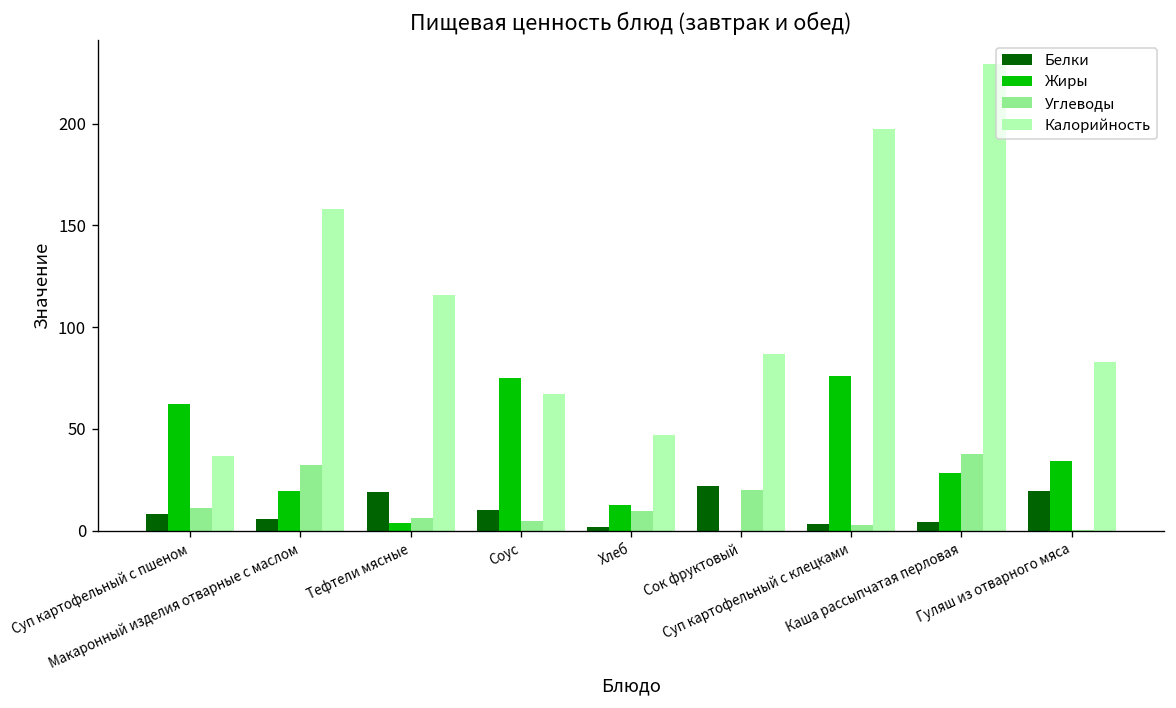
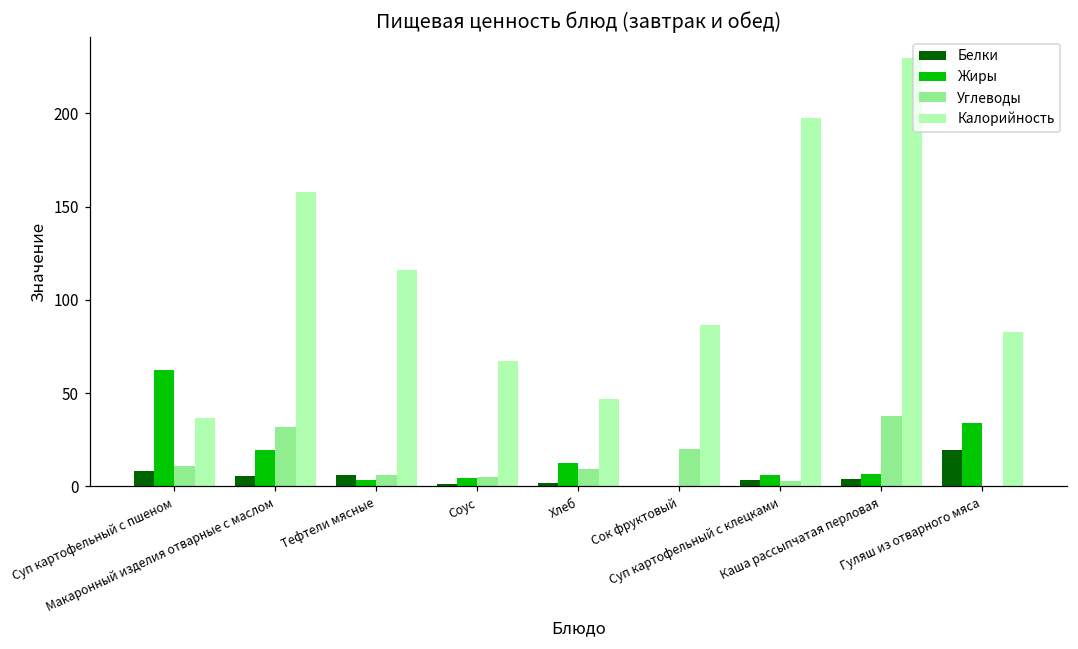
Белки, Тефтели мясные: 19 -> 6
Белки, Соус: 10 -> 1
Жиры, Соус: 75 -> 5
Белки, Сок фруктовый: 22 -> 0
Жиры, Суп картофельный с клецками: 76 -> 6
Жиры, Каша рассыпчатая перловая: 29 -> 7
